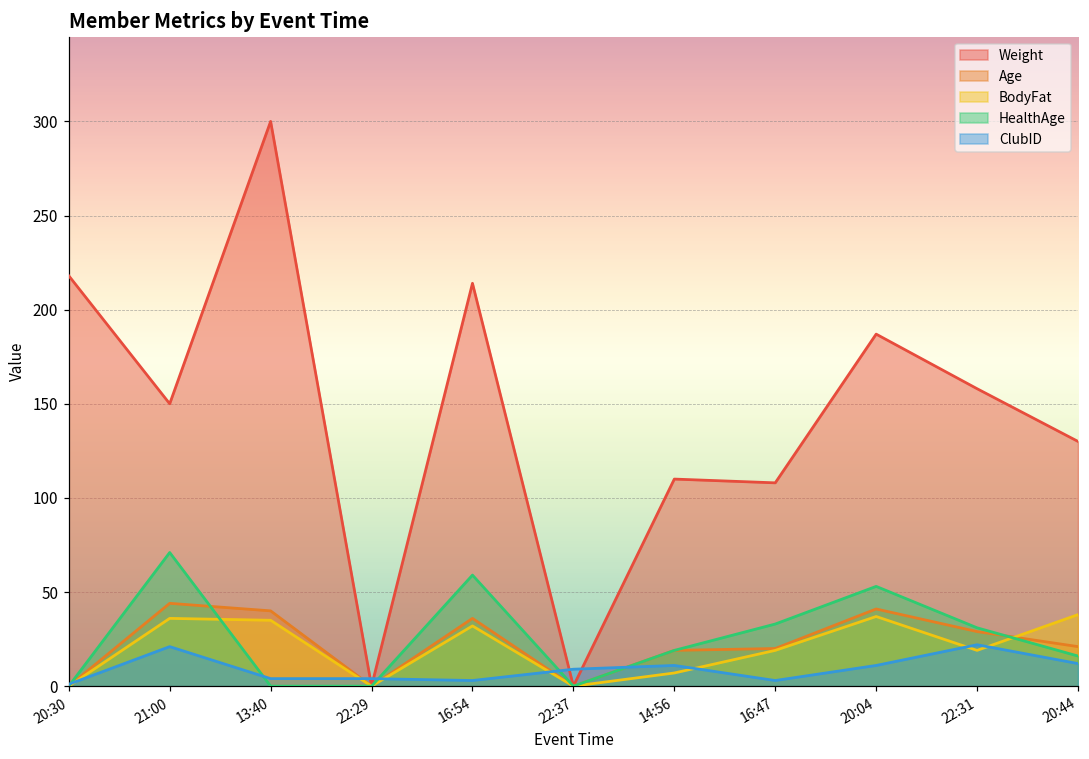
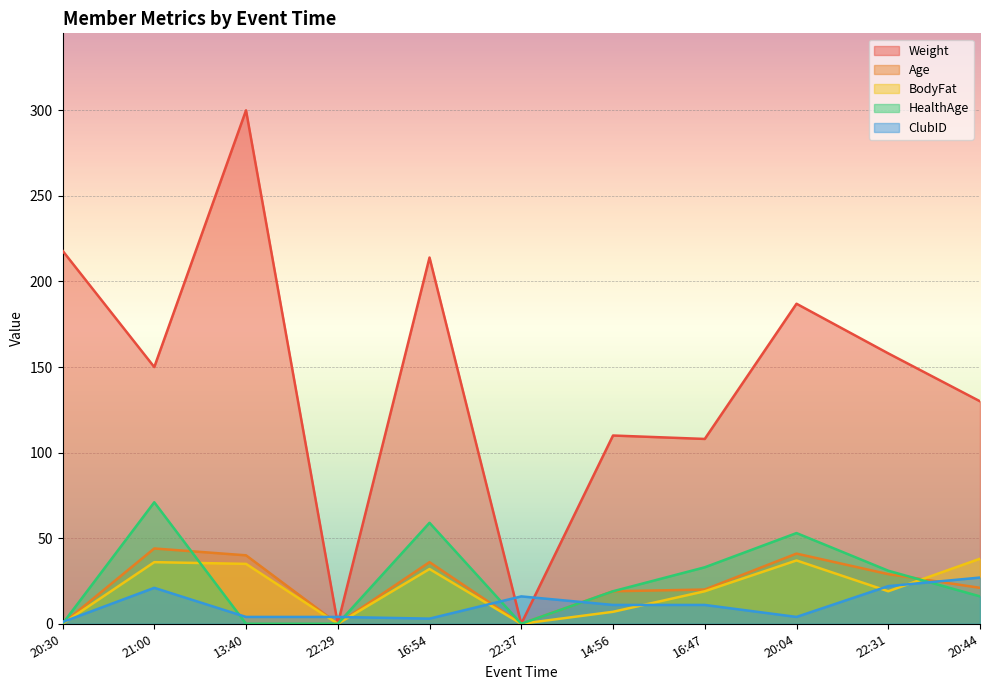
ClubID, 22:37: 9 -> 16
ClubID, 16:47: 3 -> 11
ClubID, 20:04: 11 -> 4
ClubID, 20:44: 12 -> 27
